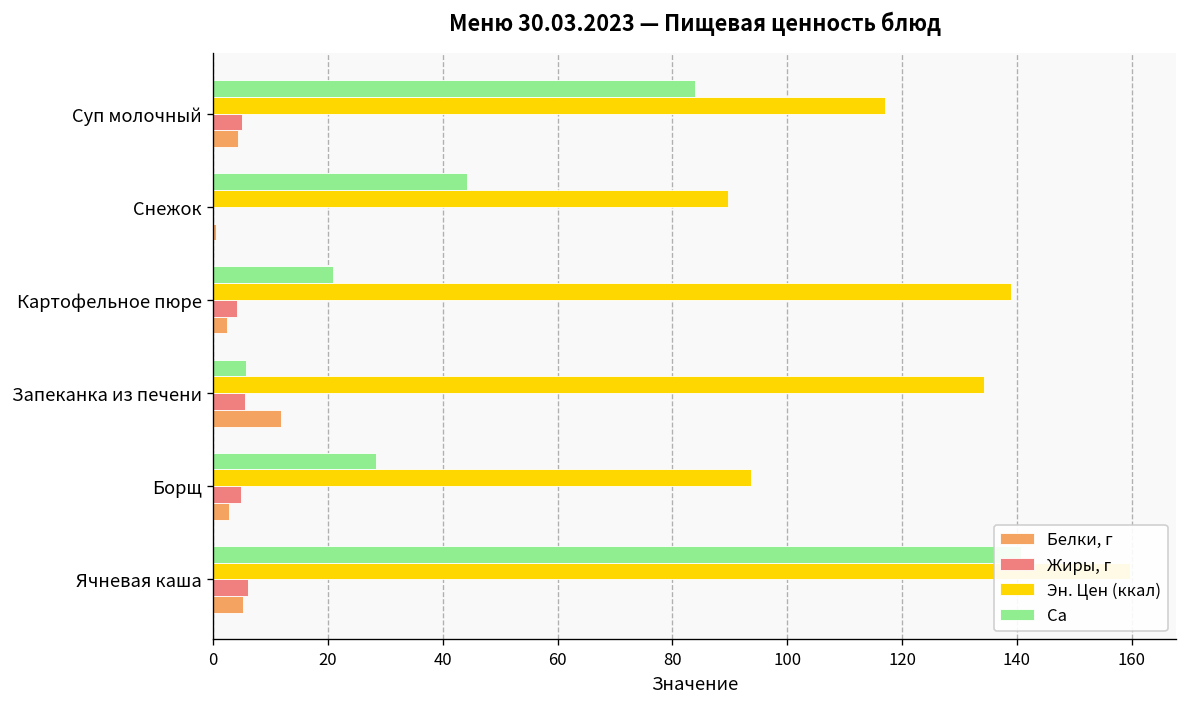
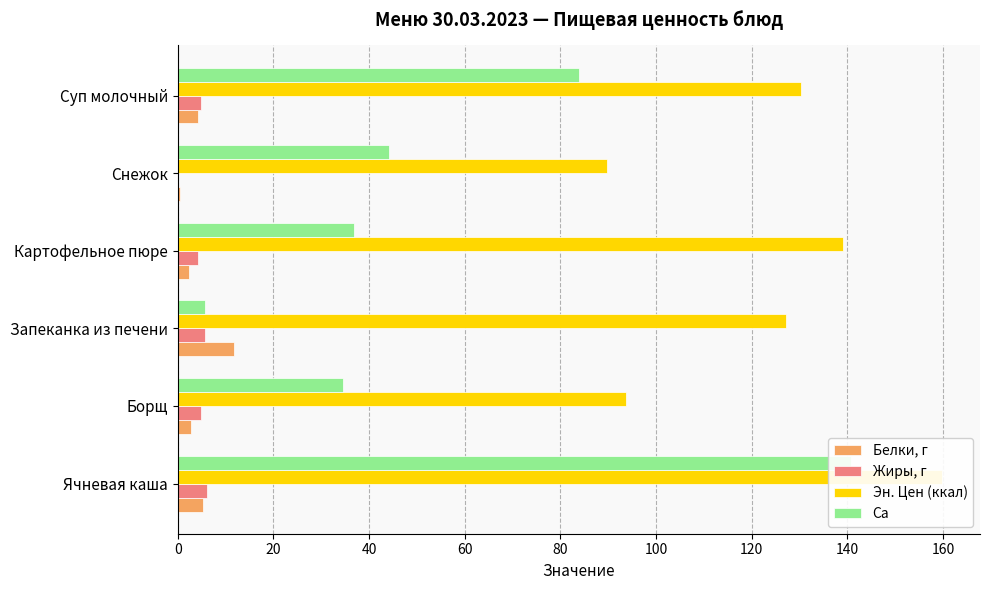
Эн. Цен (ккал), Суп молочный: 117 -> 130
Ca, Картофельное пюре: 21 -> 37
Эн. Цен (ккал), Запеканка из печени: 134 -> 127
Ca, Борщ: 28 -> 35
